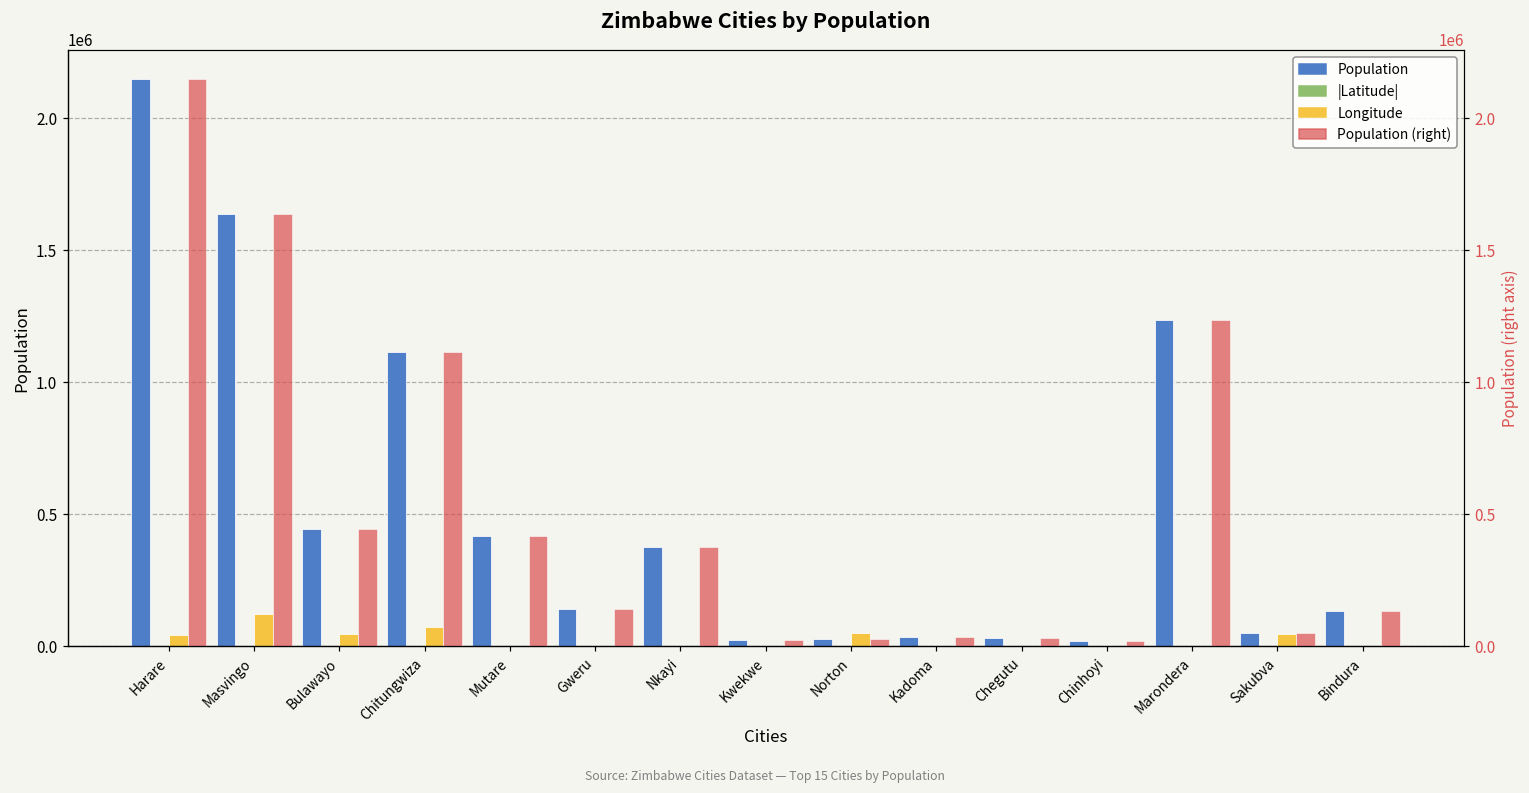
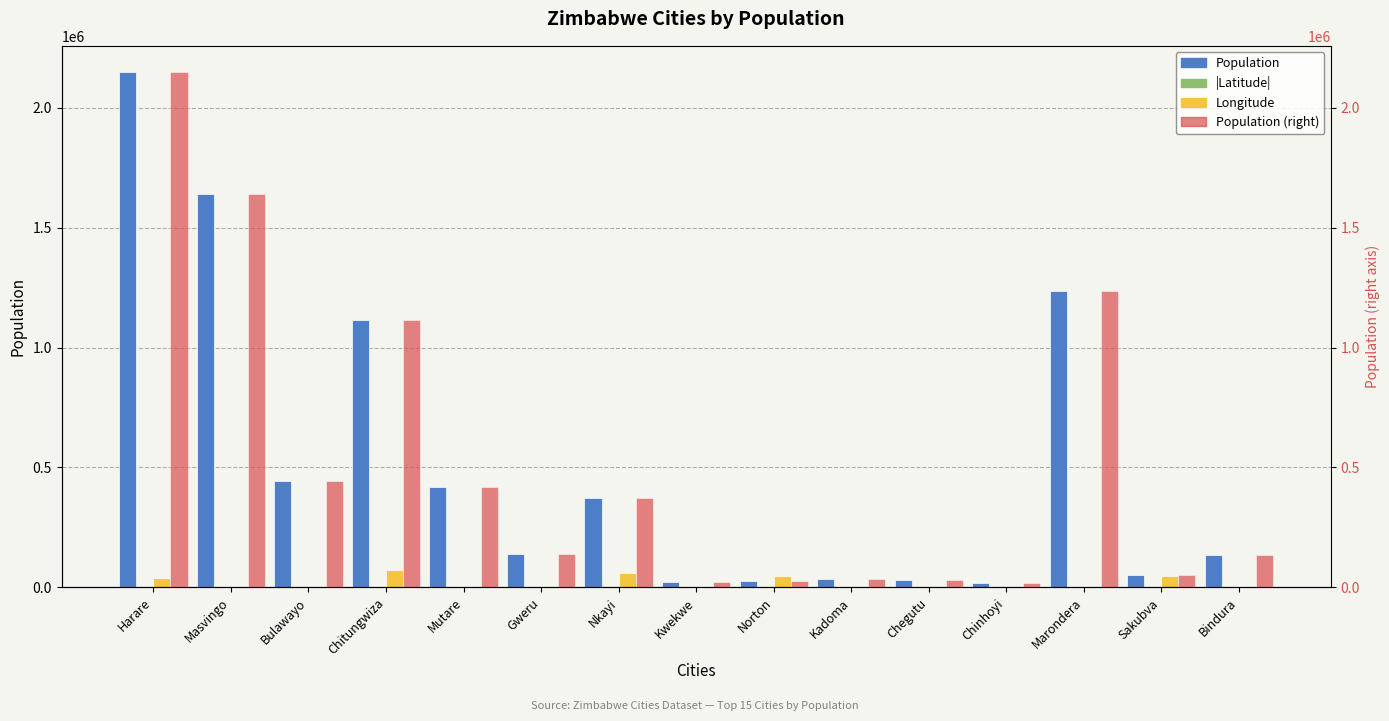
Longitude, Masvingo: 120000 -> 0
Longitude, Bulawayo: 40000 -> 0
Longitude, Nkayi: 0 -> 60000
